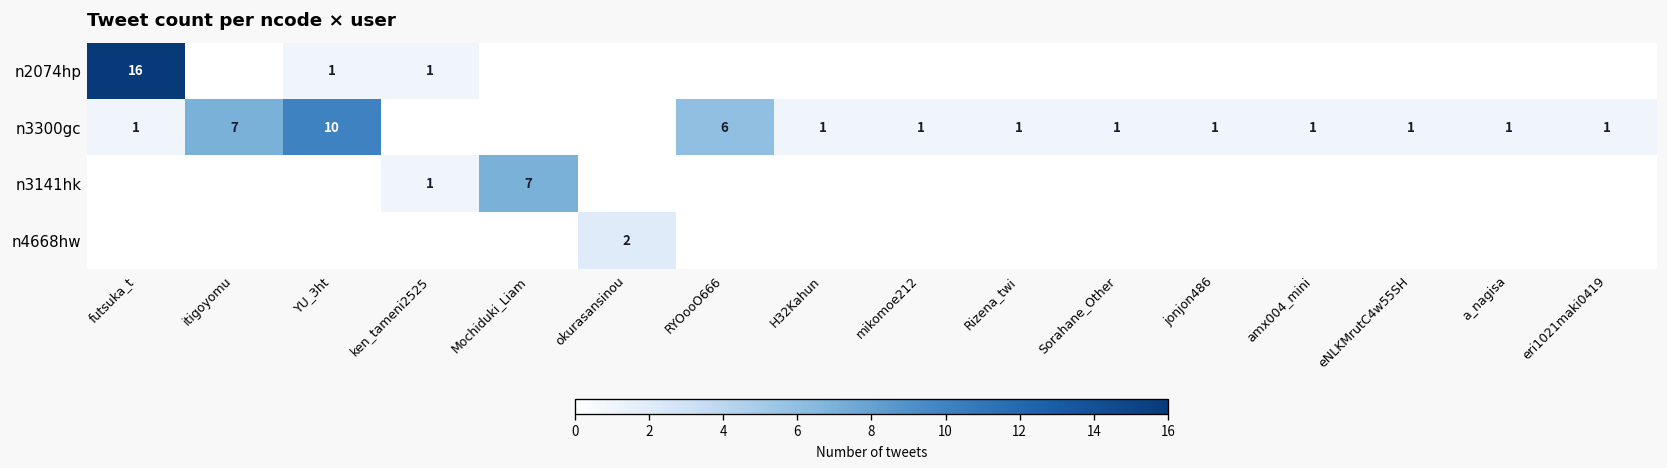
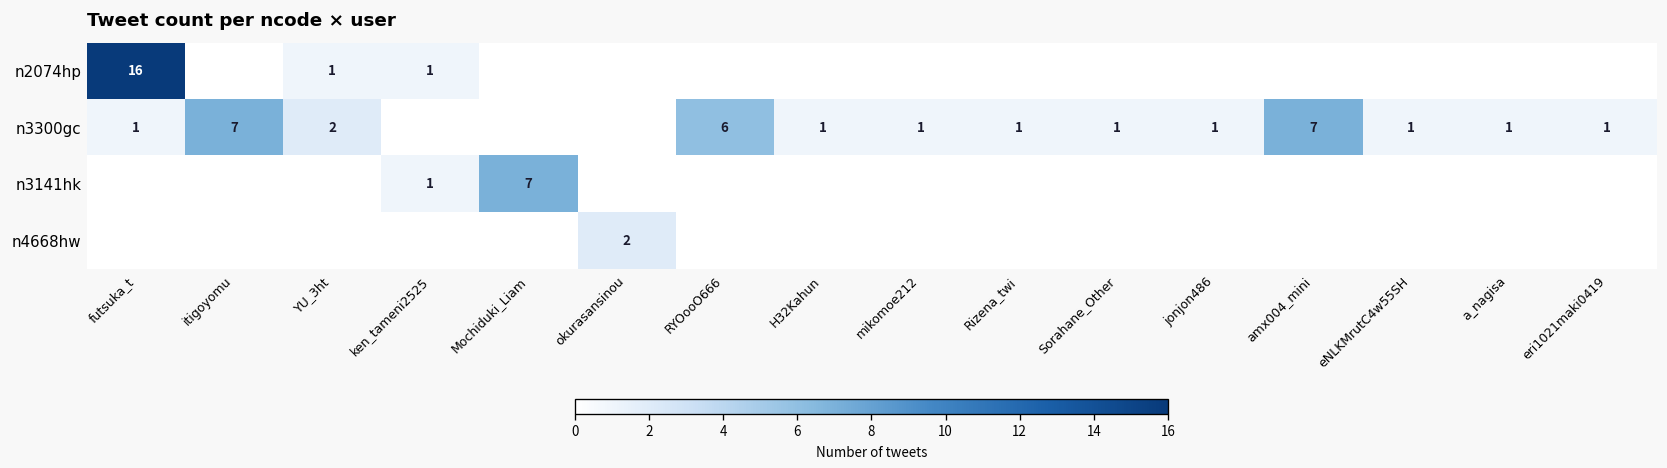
n3300gc, YU_3ht: 10 -> 2
n3300gc, amx004_mini: 1 -> 7
